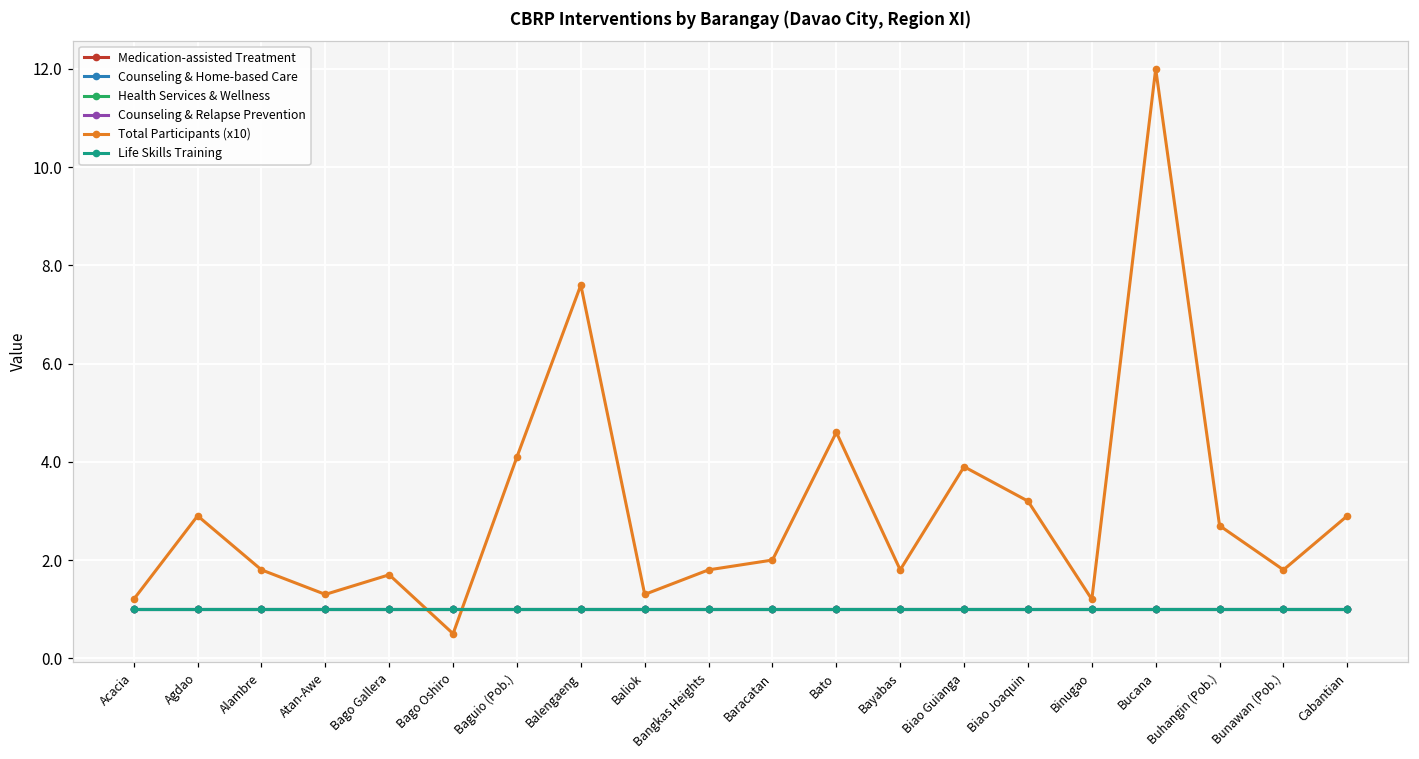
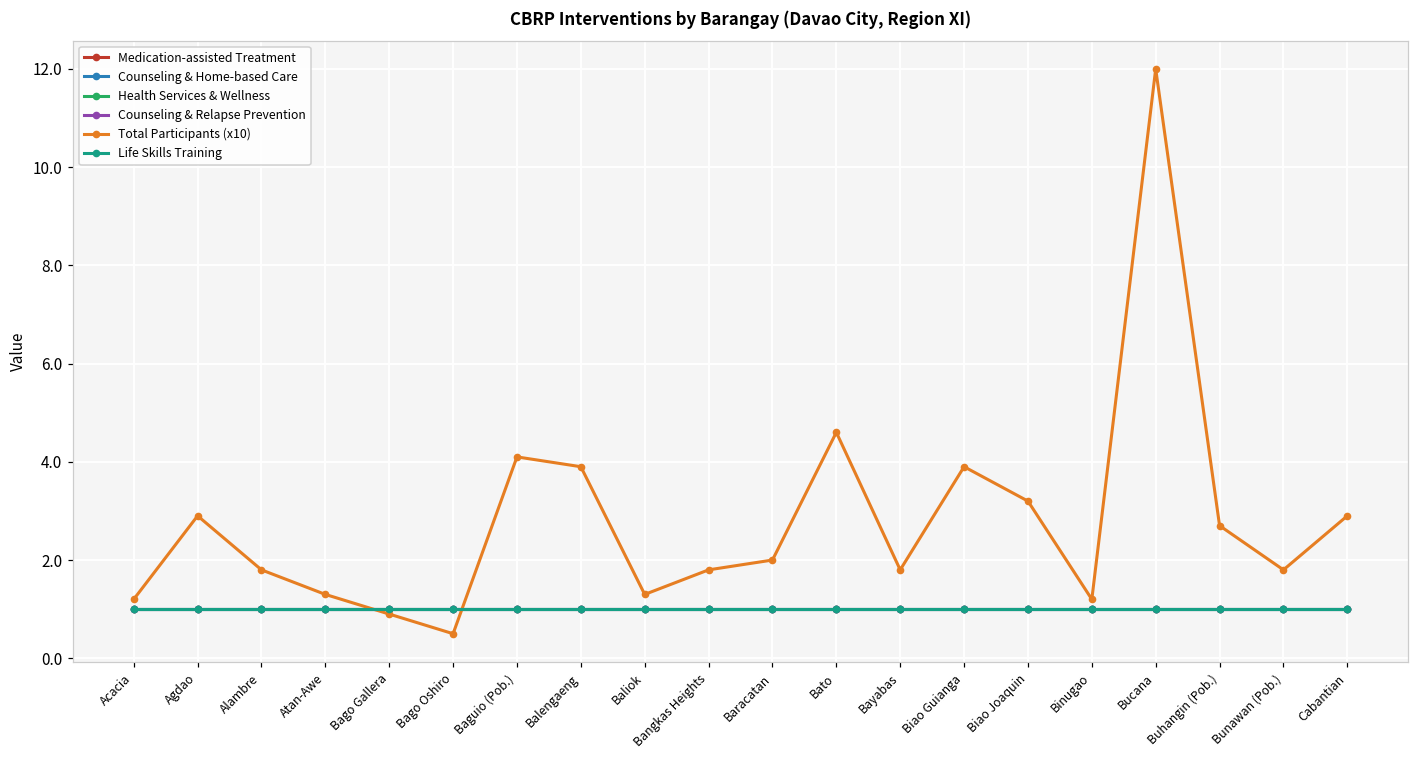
Total Participants (x10), Bago Gallera: 1.7 -> 0.9
Total Participants (x10), Balengaeng: 7.6 -> 3.9
